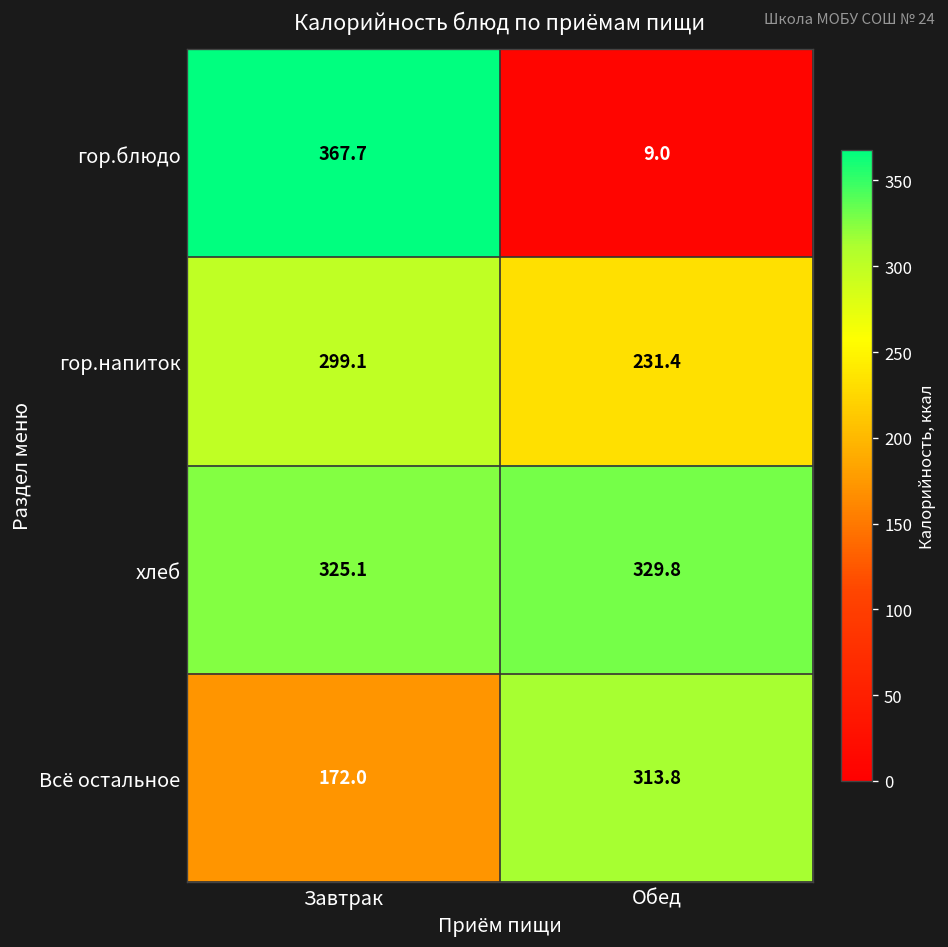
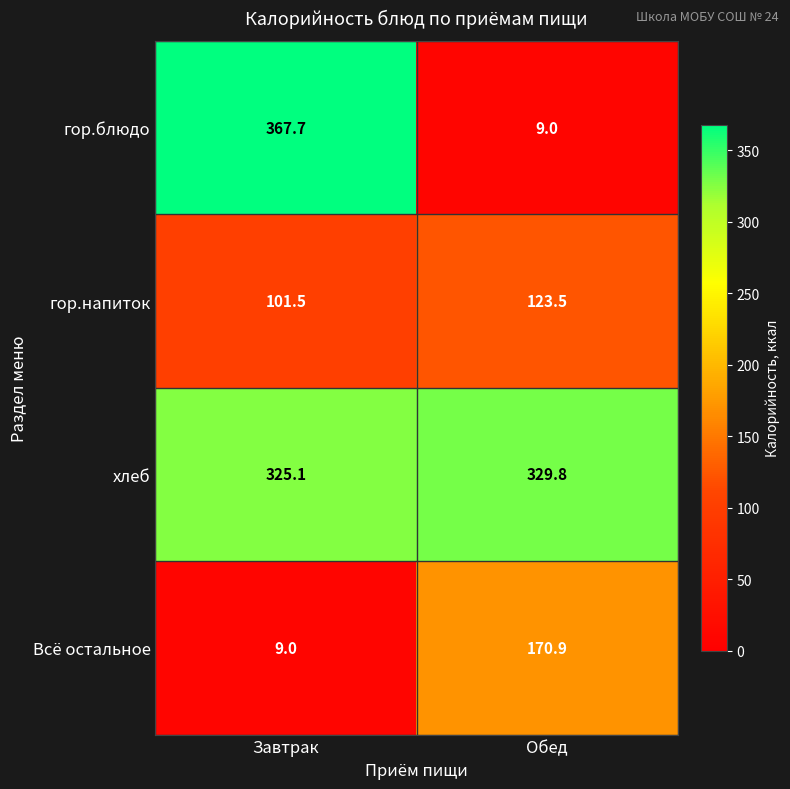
гор.напиток, Завтрак: 299.1 -> 101.5
гор.напиток, Обед: 231.4 -> 123.5
Всё остальное, Завтрак: 172.0 -> 9.0
Всё остальное, Обед: 313.8 -> 170.9
